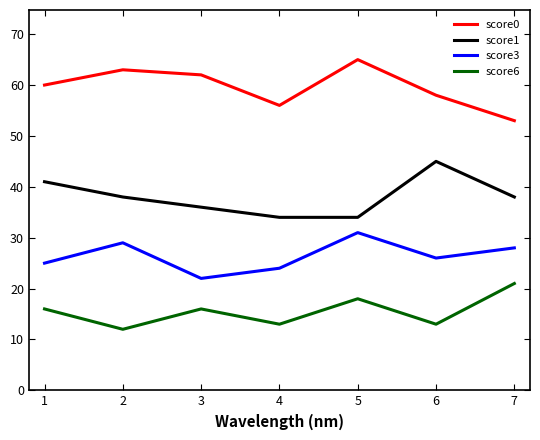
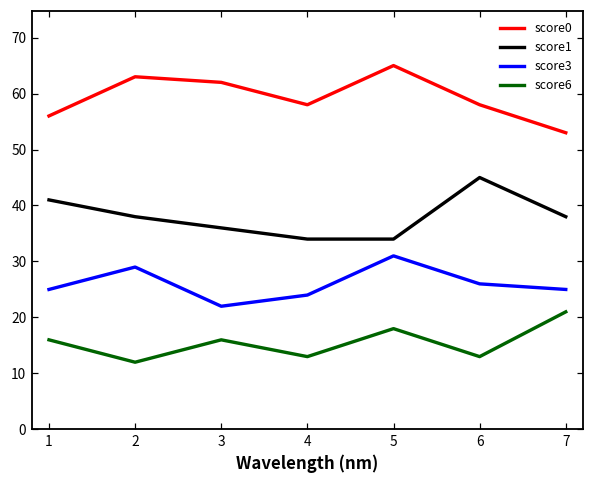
score0, 1: 60 -> 56
score0, 4: 56 -> 58
score3, 7: 28 -> 25
